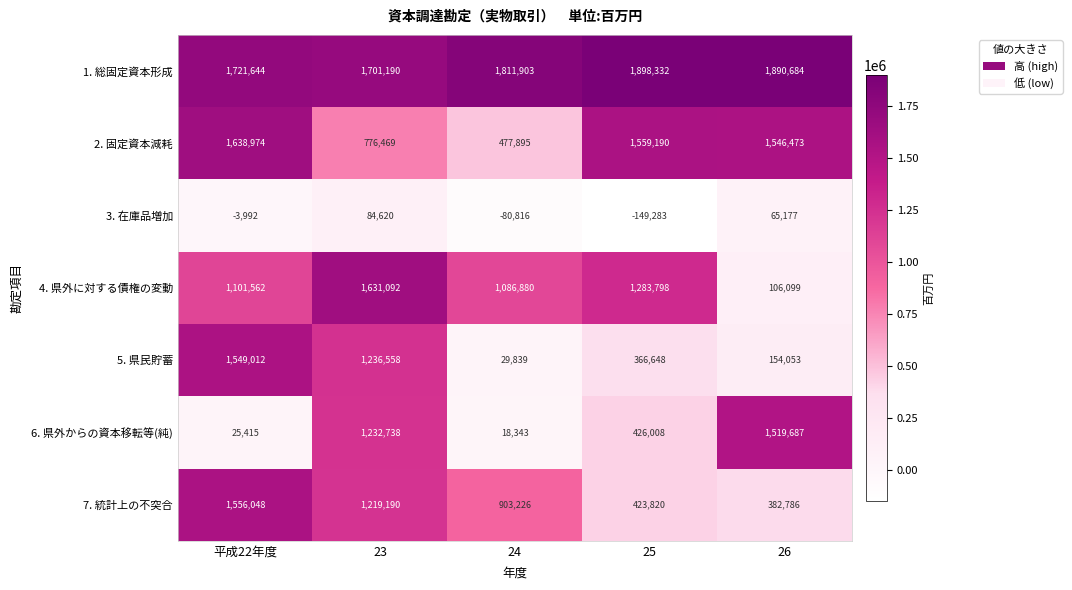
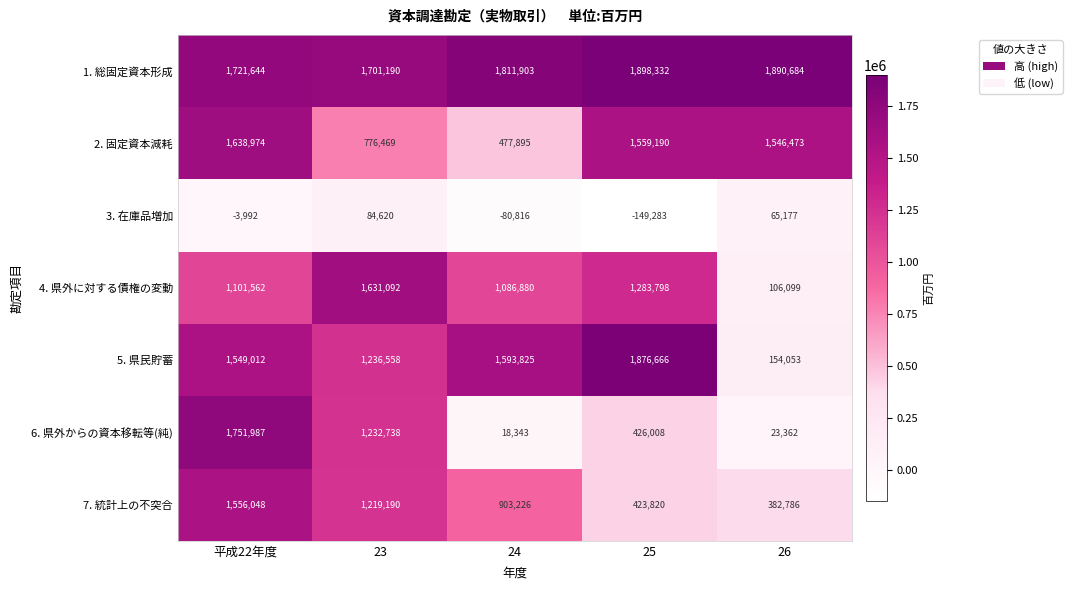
5. 県民貯蓄, 24: 29,839 -> 1,593,825
5. 県民貯蓄, 25: 366,648 -> 1,876,666
6. 県外からの資本移転等(純), 平成22年度: 25,415 -> 1,751,987
6. 県外からの資本移転等(純), 26: 1,519,687 -> 23,362
